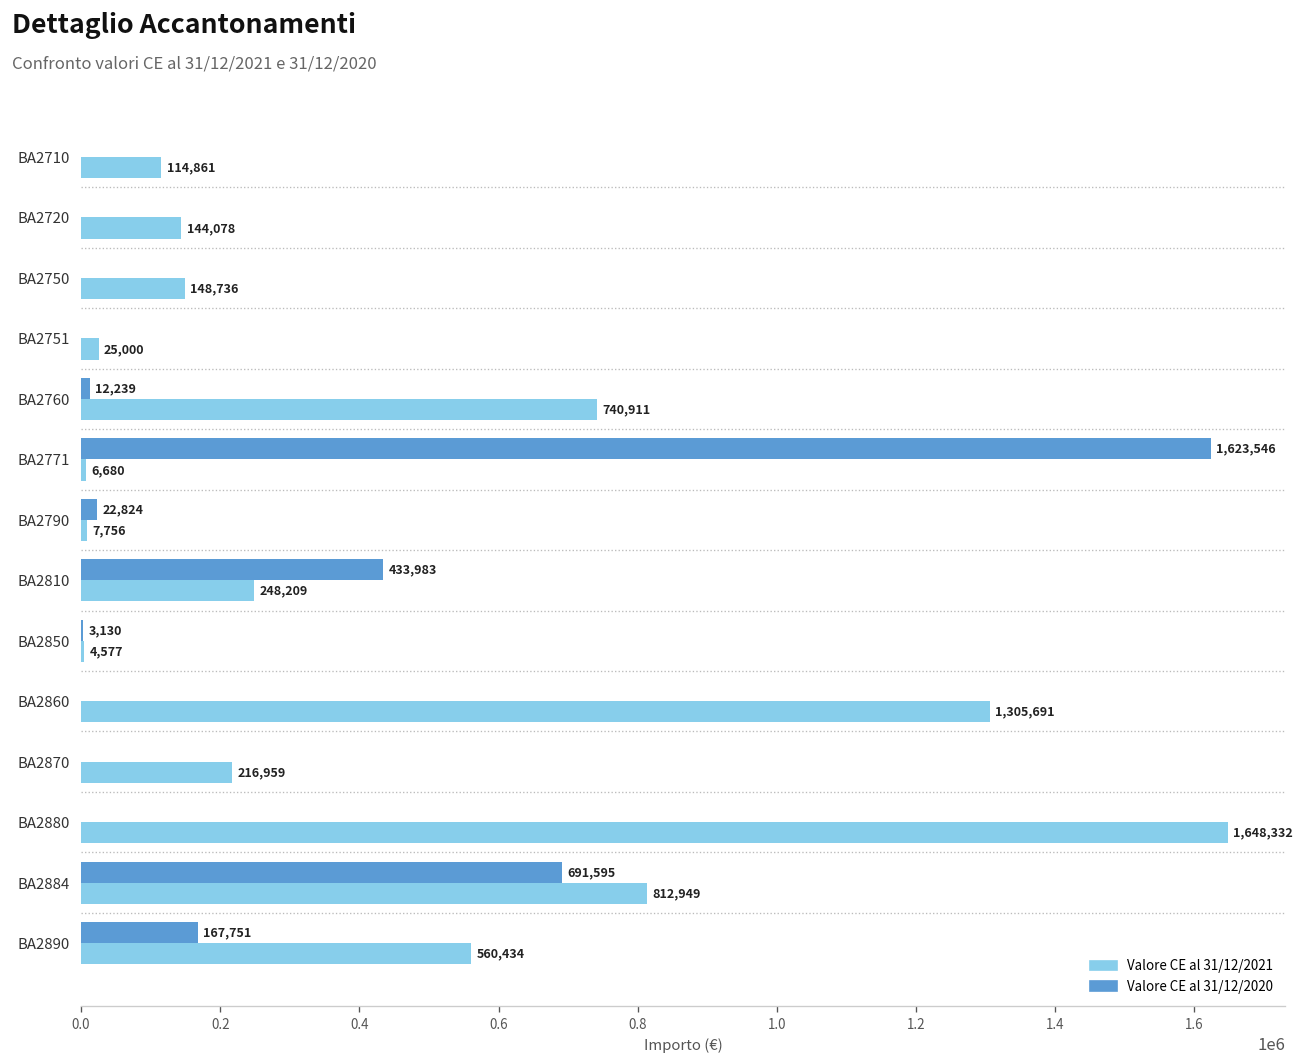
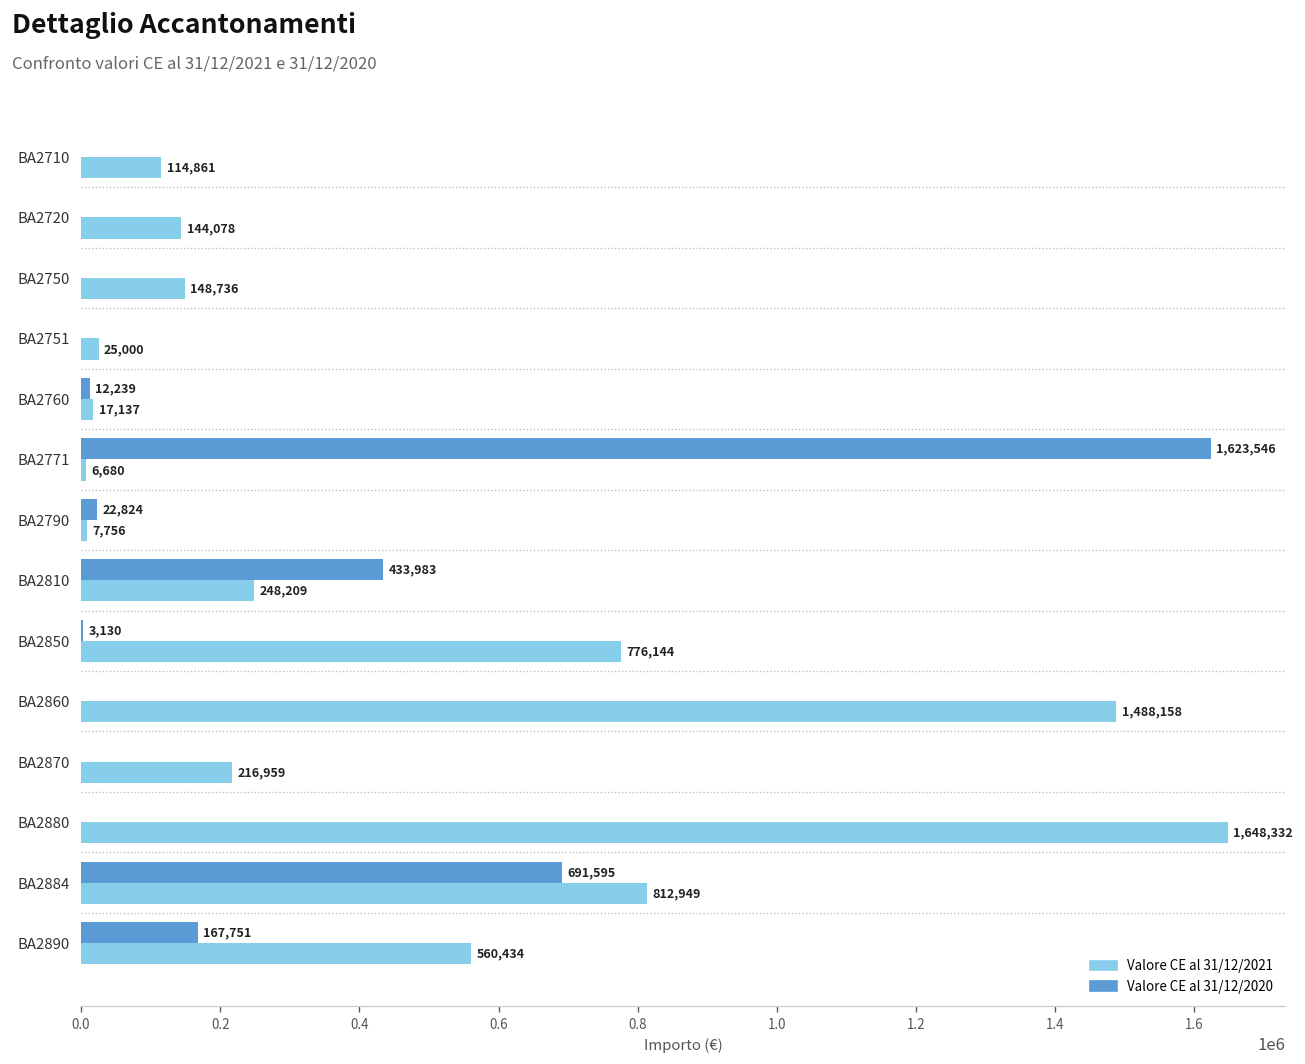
Valore CE al 31/12/2021, BA2760: 740,911 -> 17,137
Valore CE al 31/12/2021, BA2850: 4,577 -> 776,144
Valore CE al 31/12/2021, BA2860: 1,305,691 -> 1,488,158
